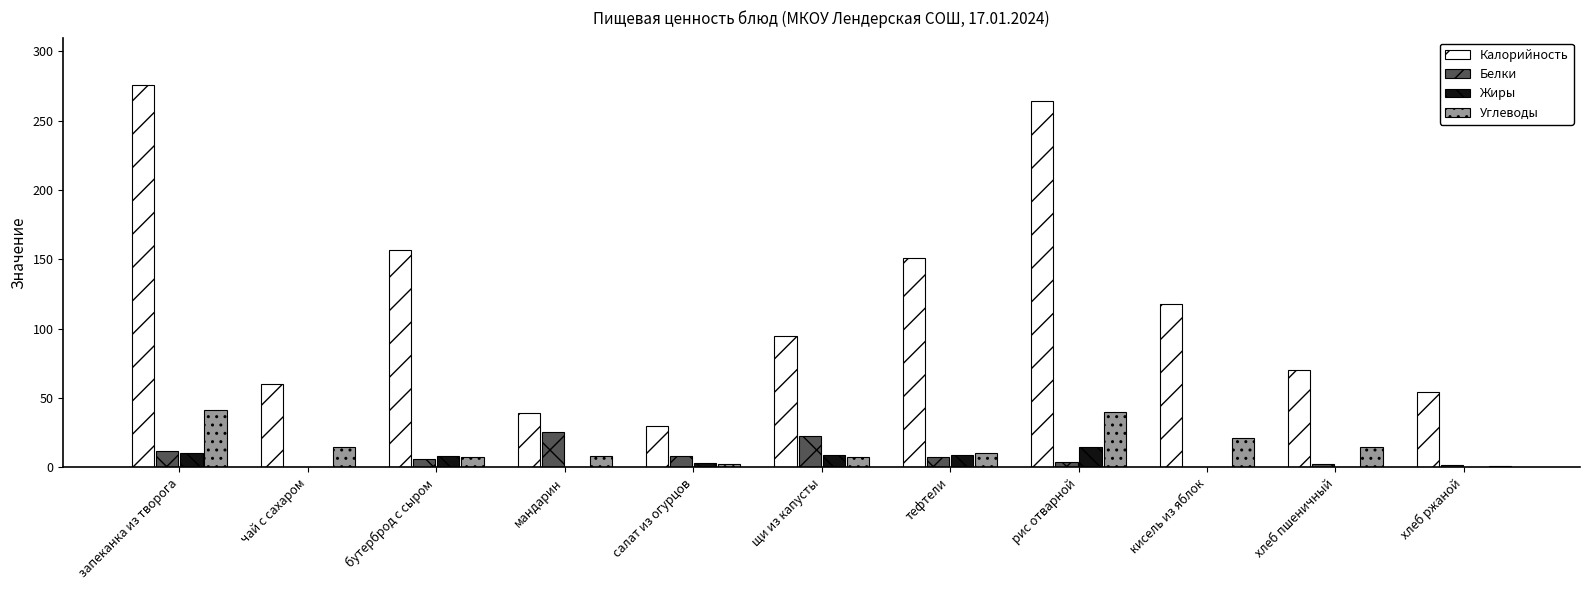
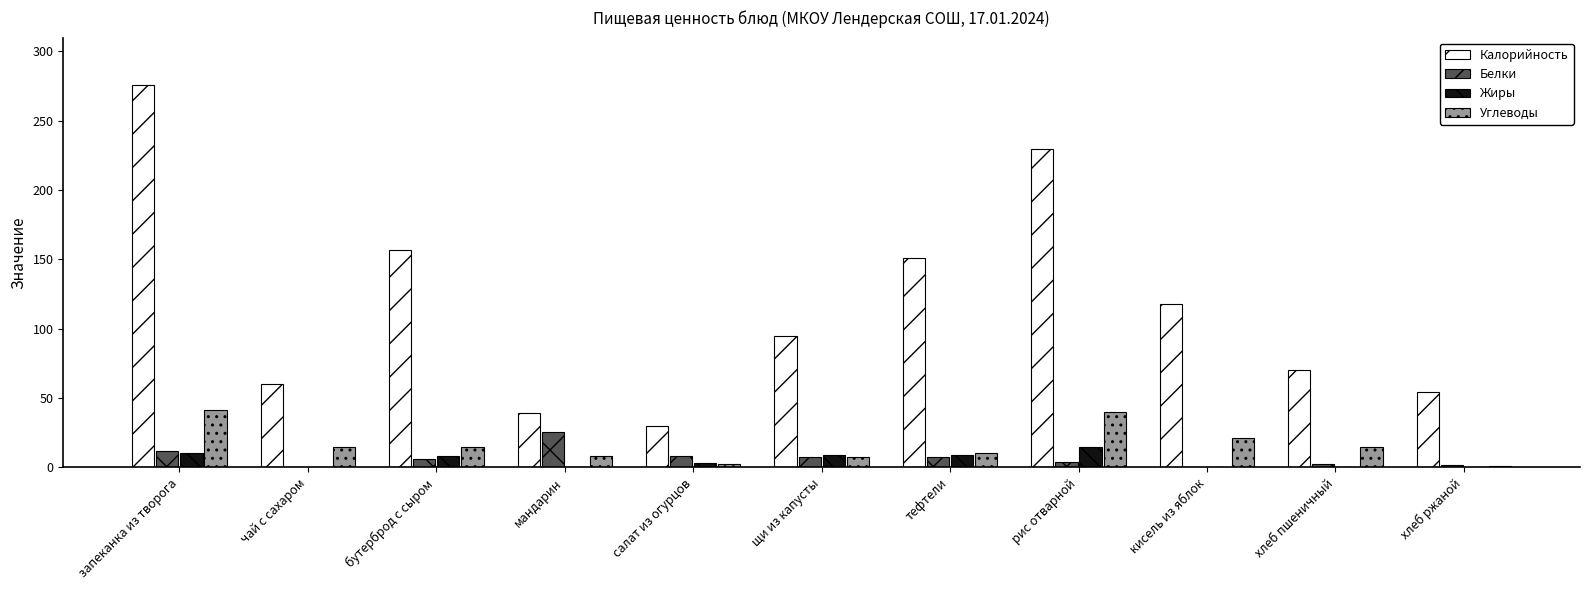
Углеводы, бутерброд с сыром: 7 -> 15
Белки, щи из капусты: 23 -> 7
Калорийность, рис отварной: 264 -> 230
